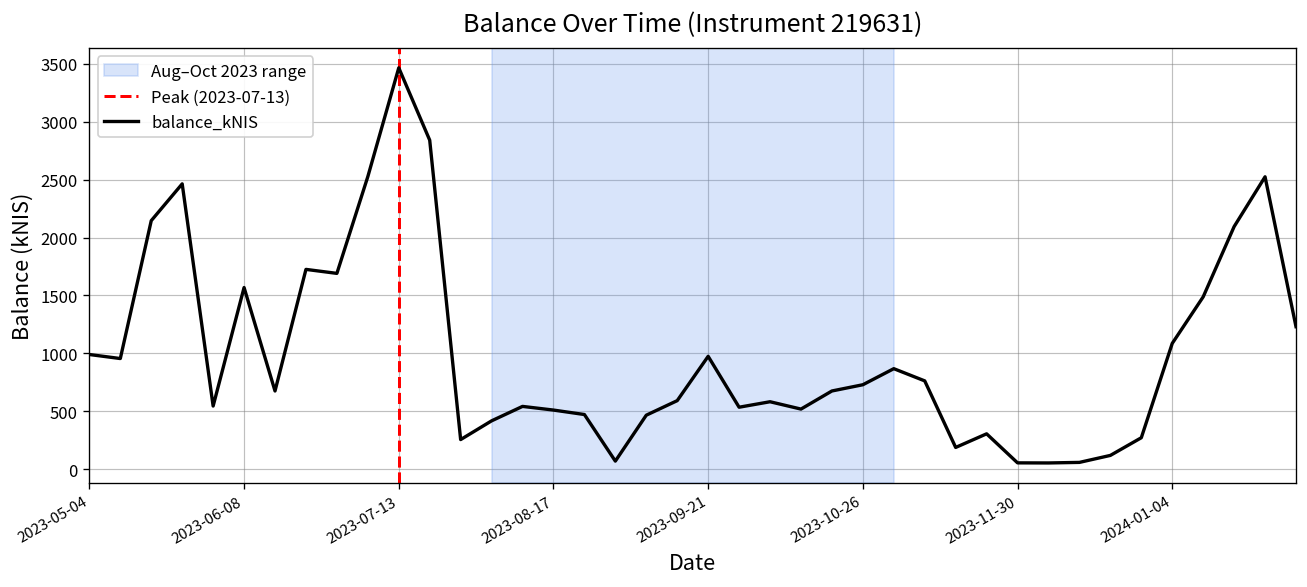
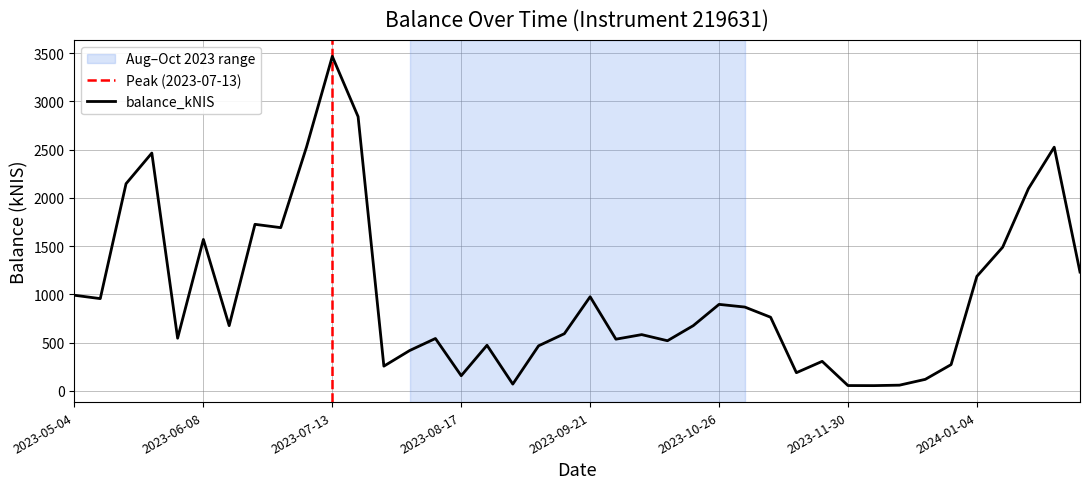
2023-08-17: 500 -> 200
2023-10-26: 700 -> 900
2024-01-04: 1100 -> 1200
